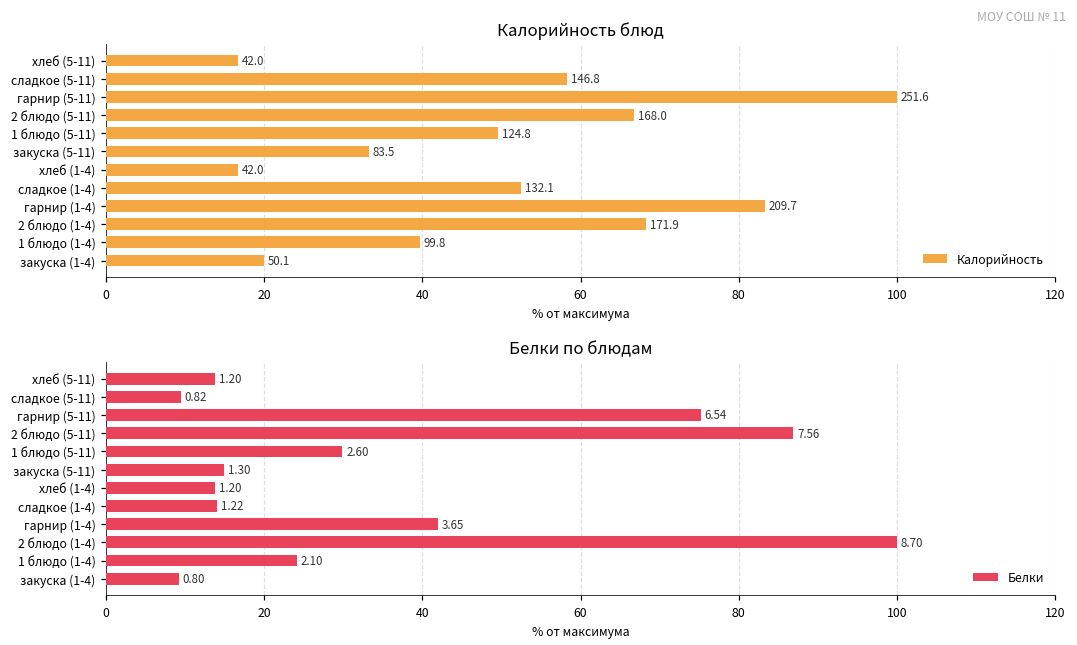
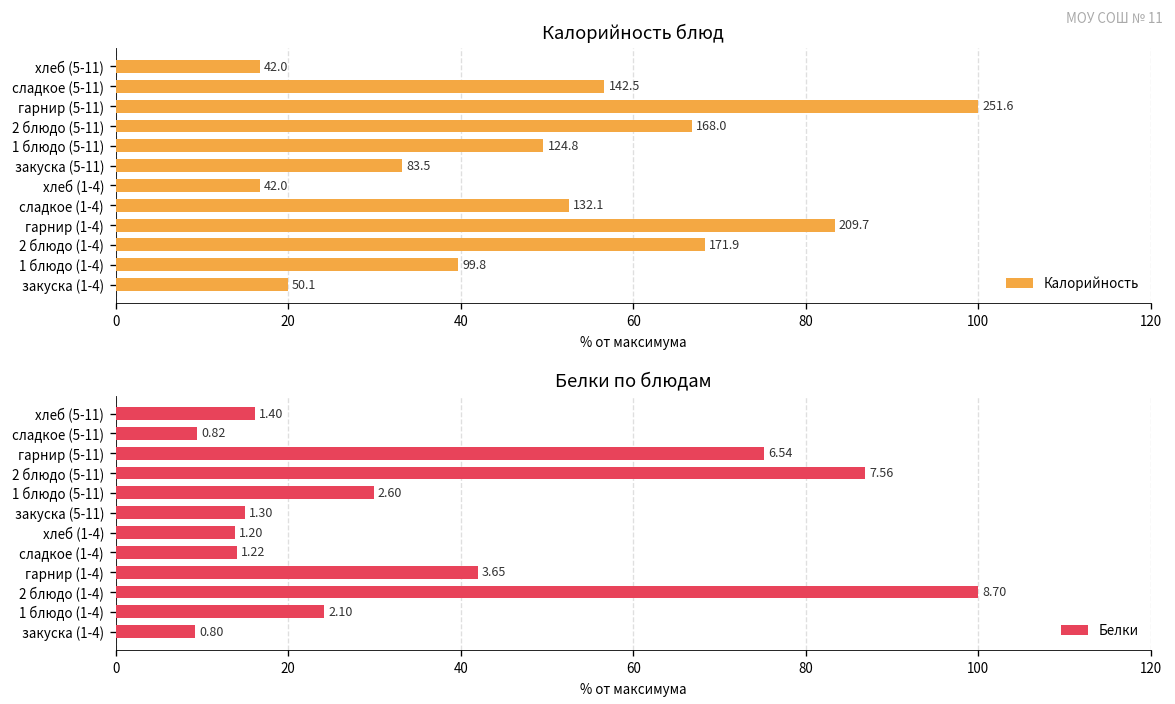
Калорийность блюд, сладкое (5-11): 146.8 -> 142.5
Белки по блюдам, хлеб (5-11): 1.20 -> 1.40
